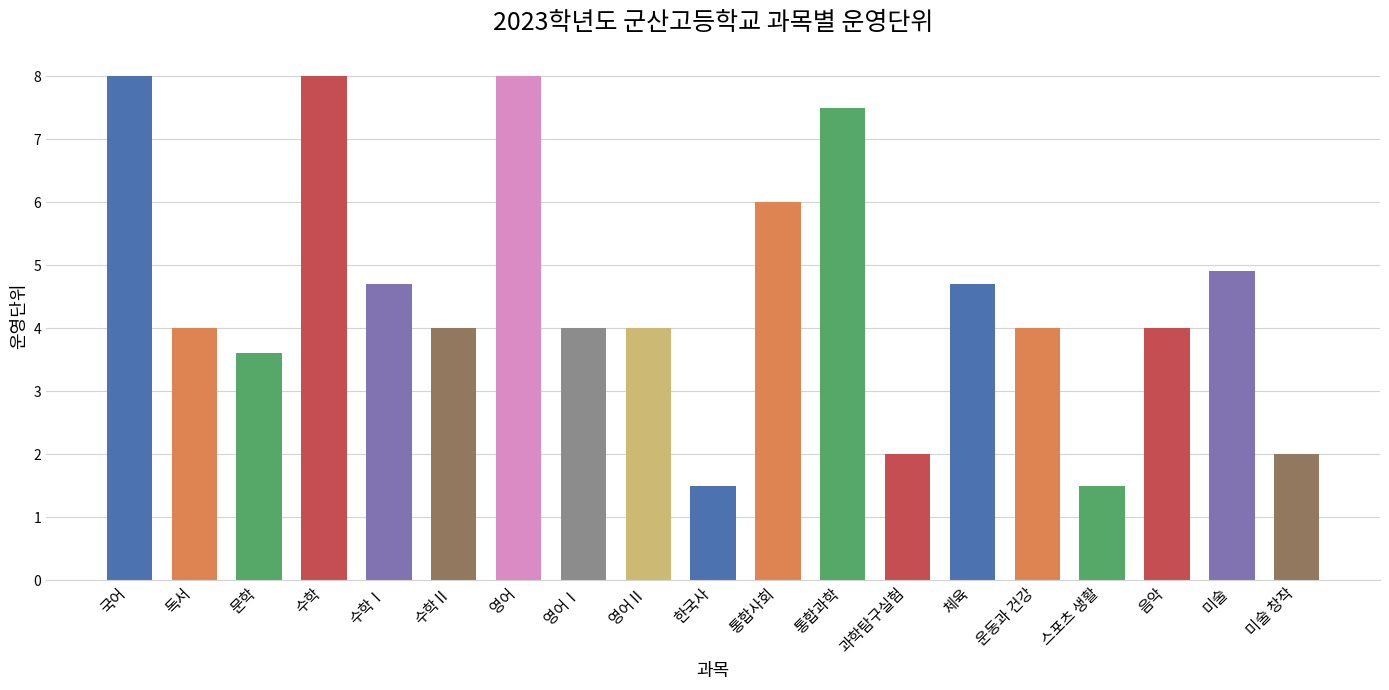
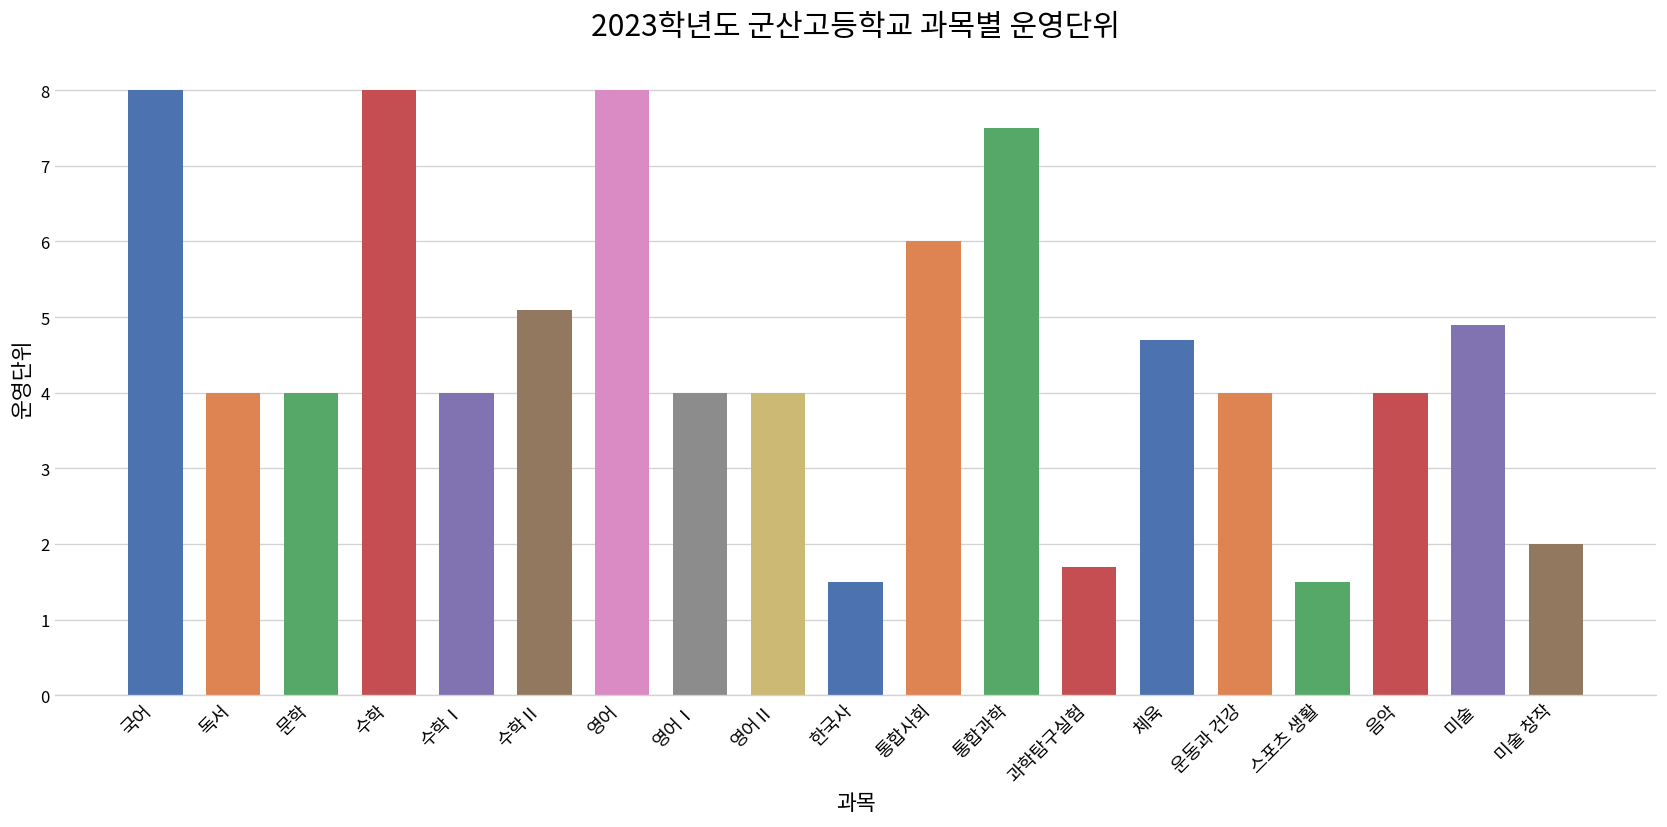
문학: 3.6 -> 4.0
수학Ⅰ: 4.7 -> 4.0
수학Ⅱ: 4.0 -> 5.1
과학탐구실험: 2.0 -> 1.7
